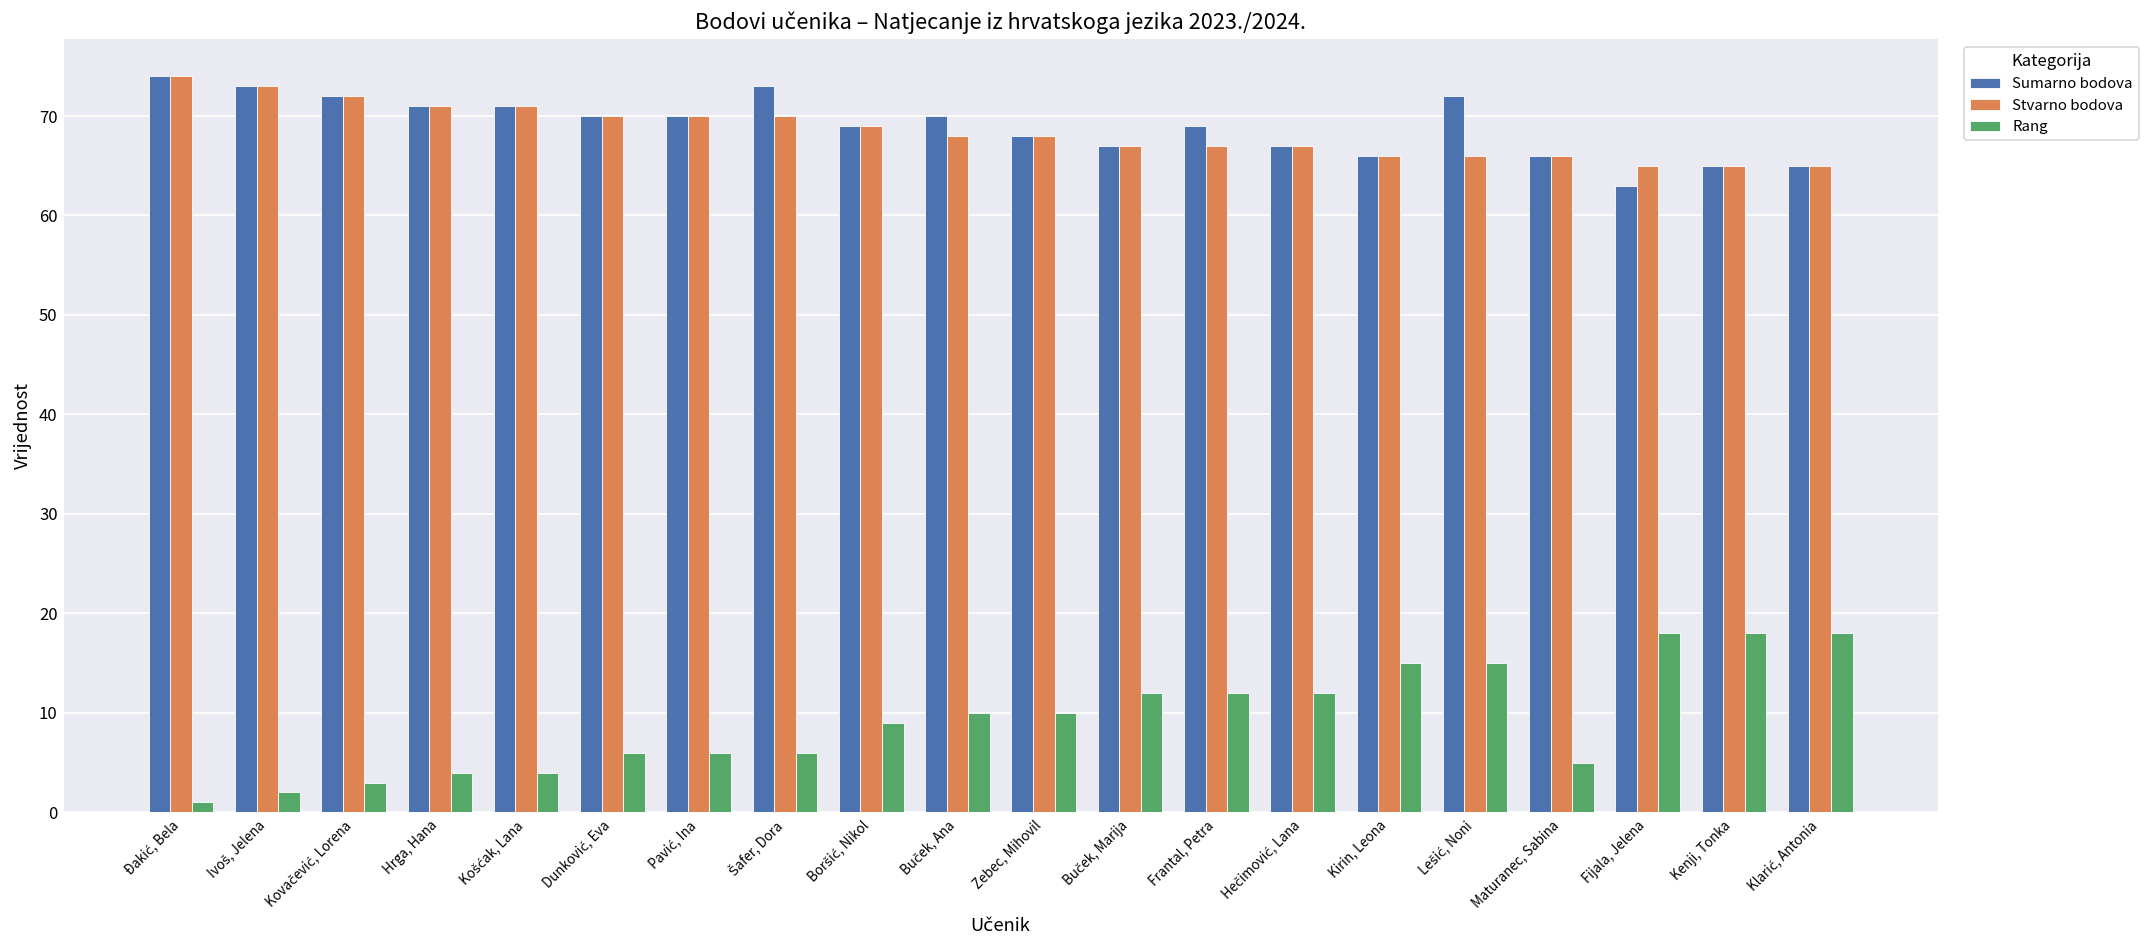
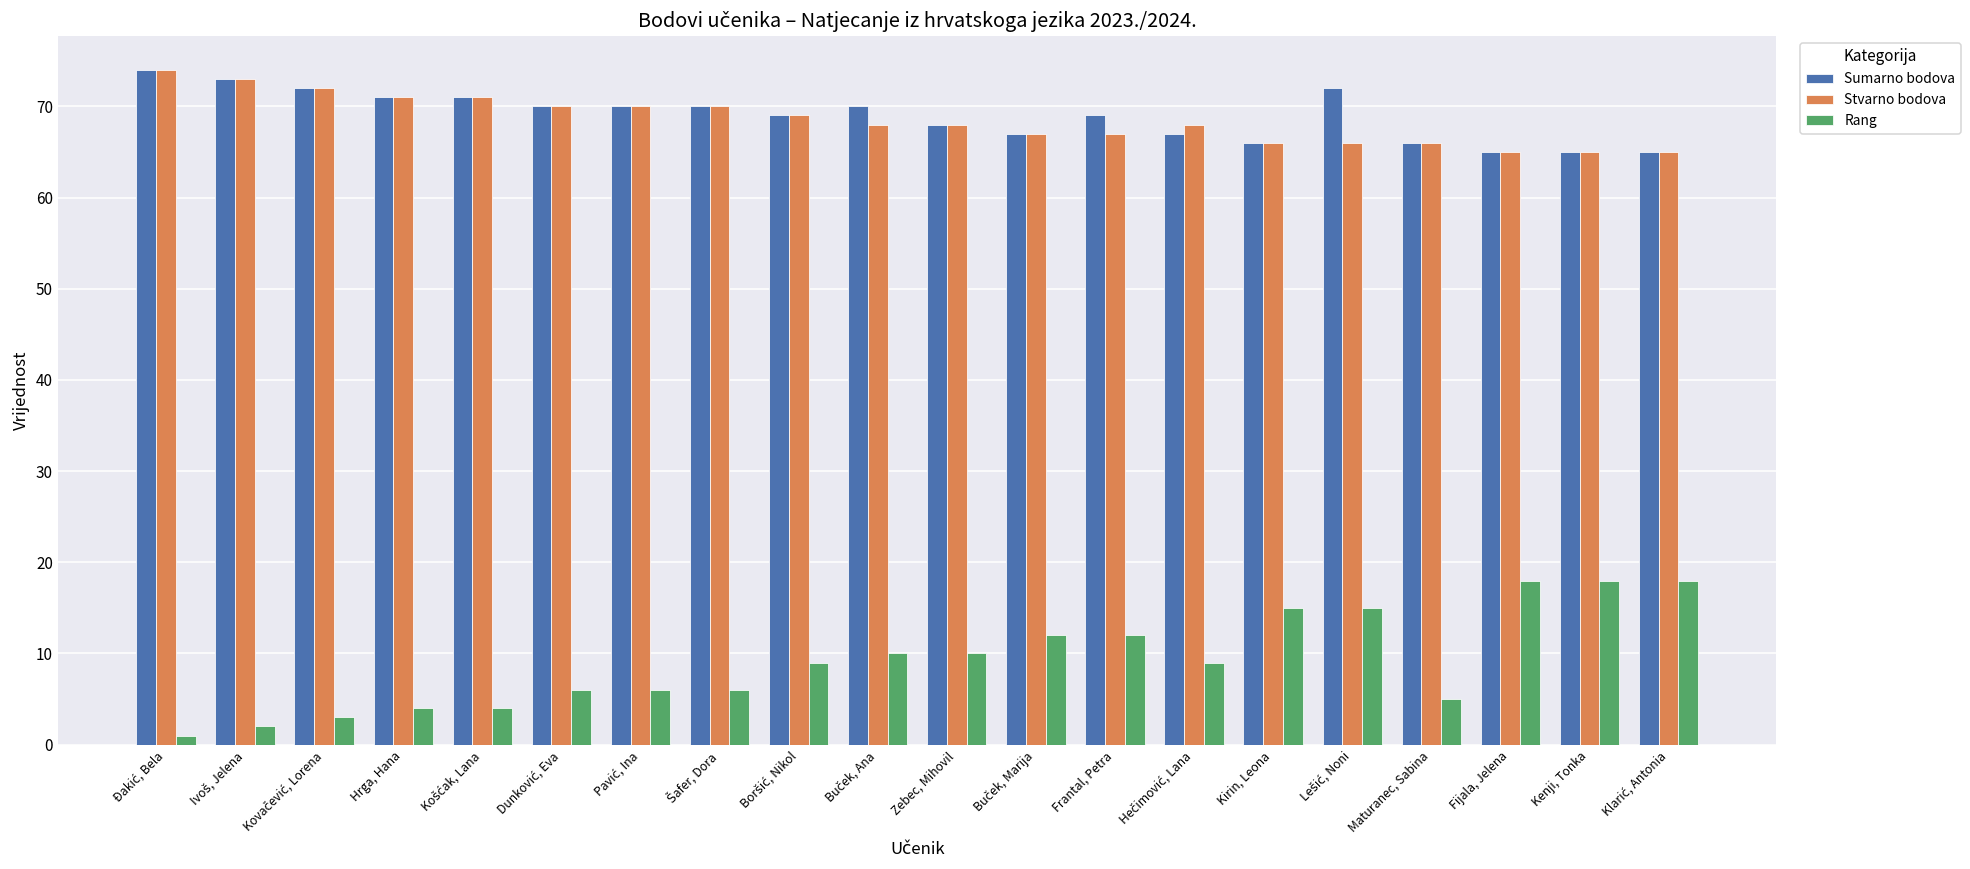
Sumarno bodova, Šafer, Dora: 73 -> 70
Stvarno bodova, Hečimović, Lana: 67 -> 68
Rang, Hečimović, Lana: 12 -> 9
Sumarno bodova, Fijala, Jelena: 63 -> 65
